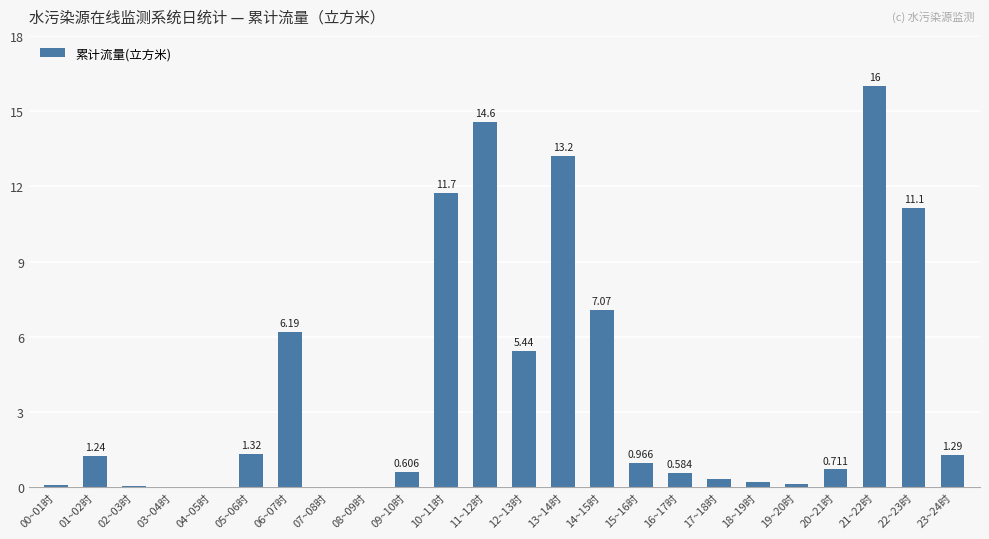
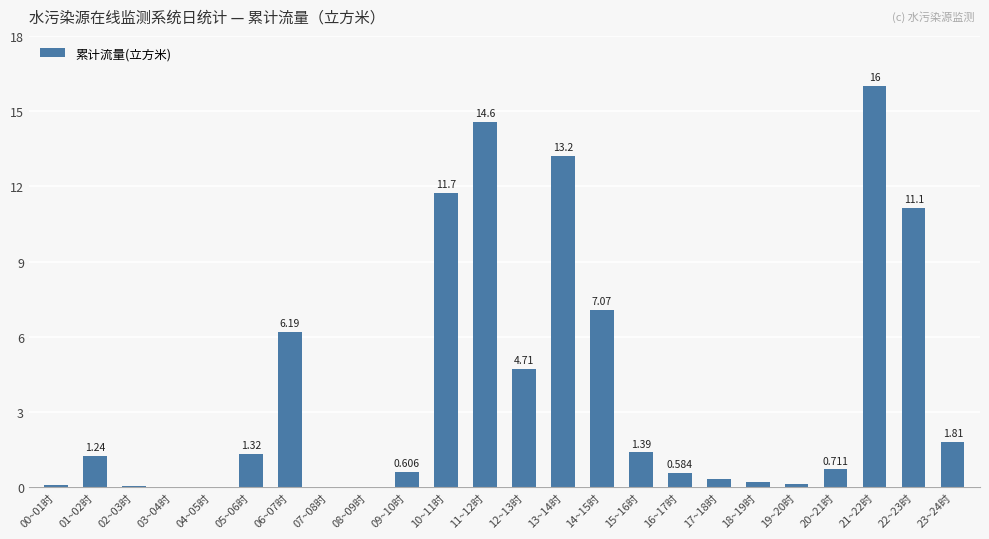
12~13时: 5.44 -> 4.71
15~16时: 0.966 -> 1.39
23~24时: 1.29 -> 1.81
